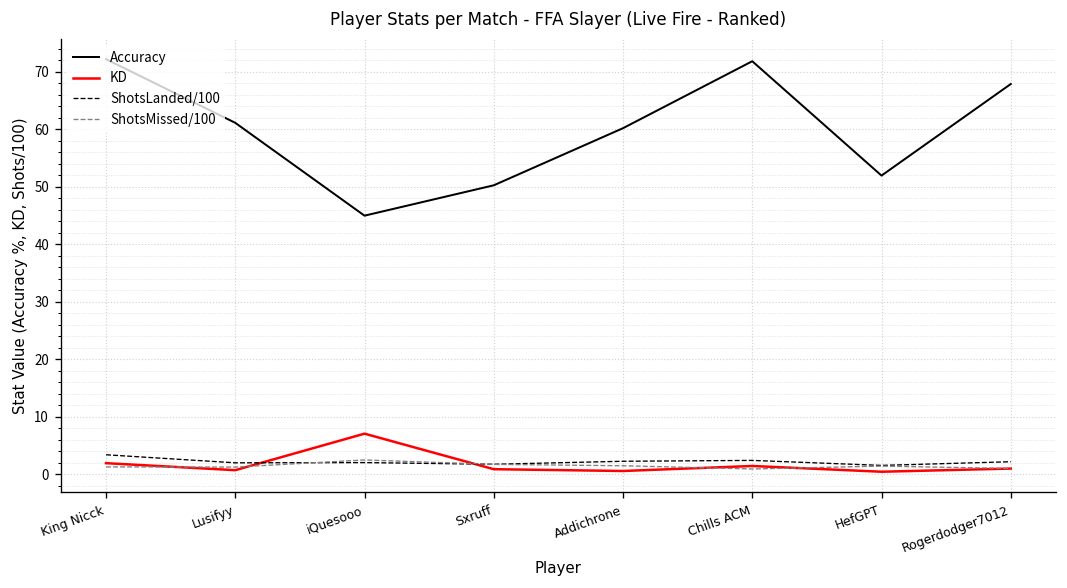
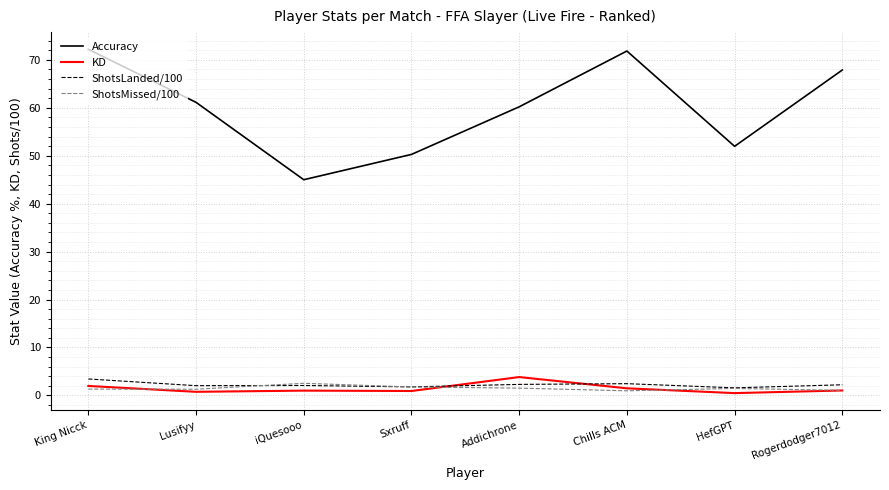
KD, iQuesooo: 7 -> 1
KD, Addichrone: 1 -> 4
